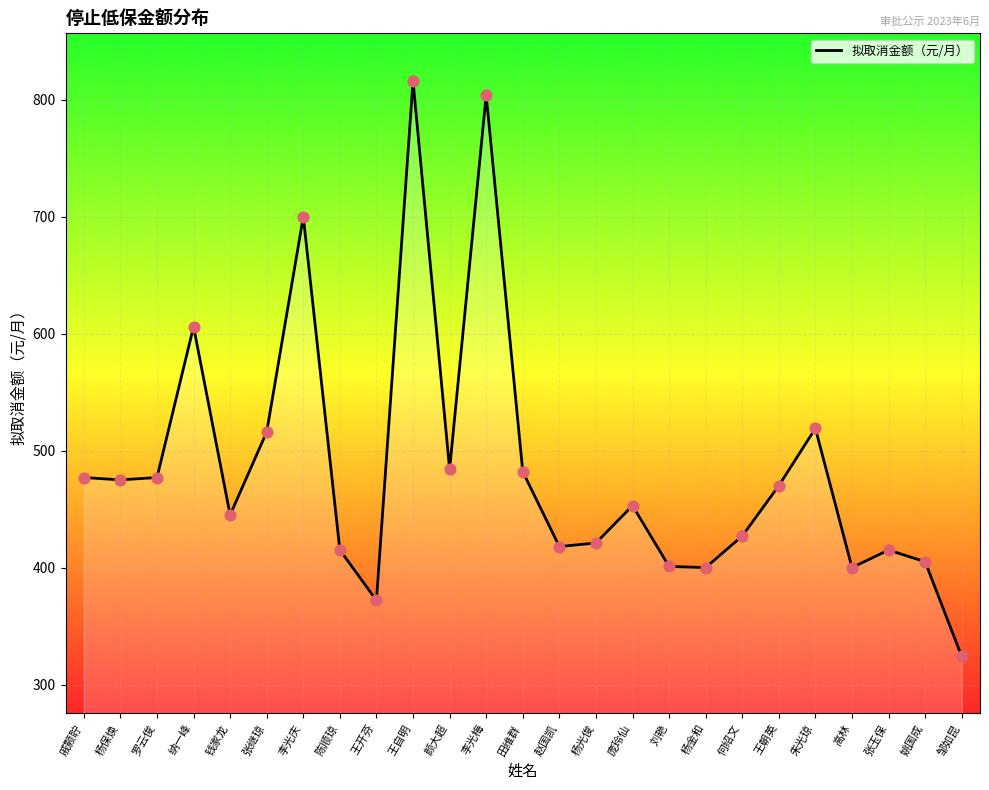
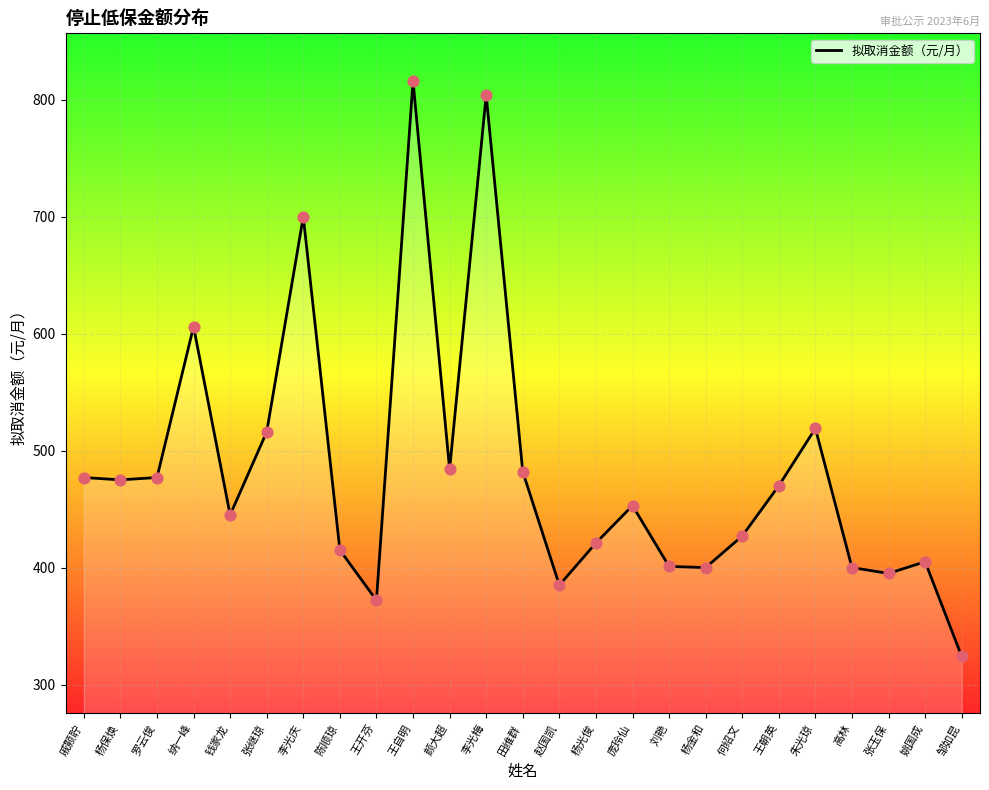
赵国凯: 418 -> 385
张玉保: 415 -> 395
